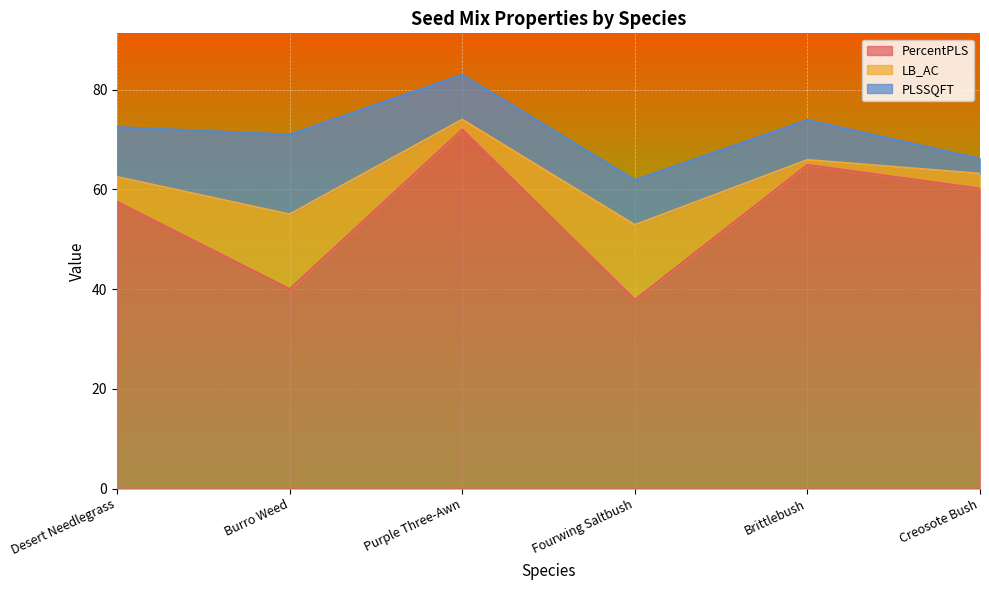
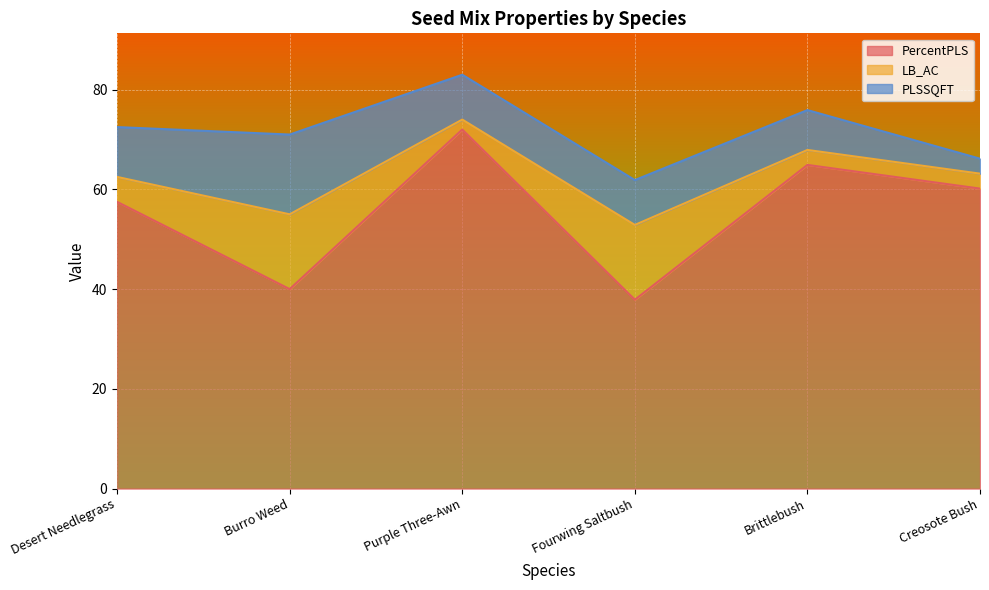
LB_AC, Brittlebush: 1 -> 3
